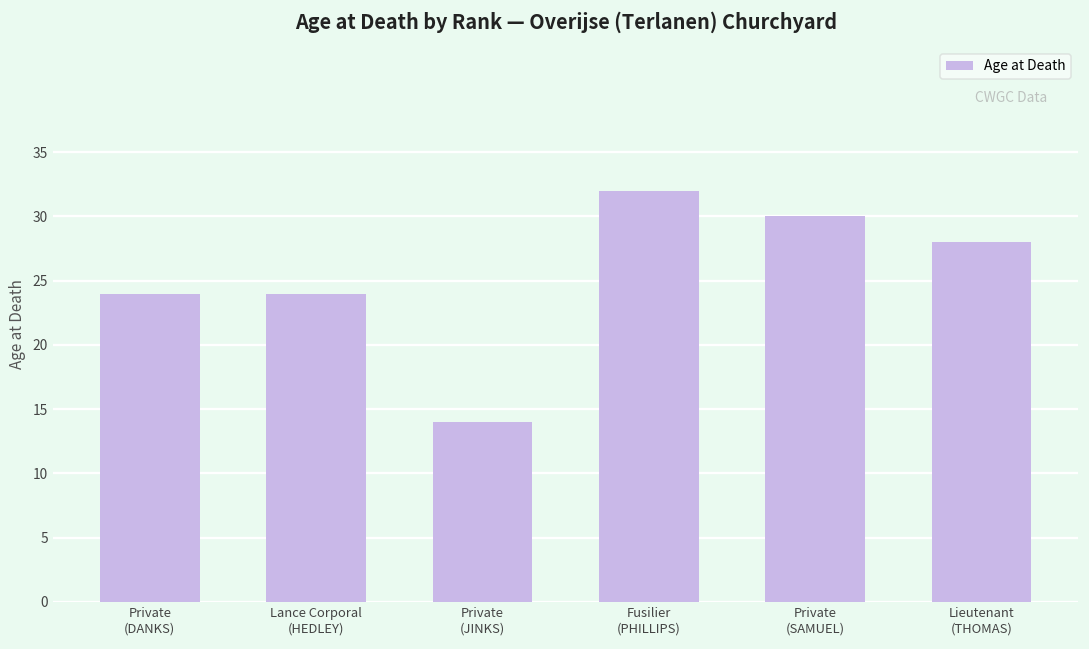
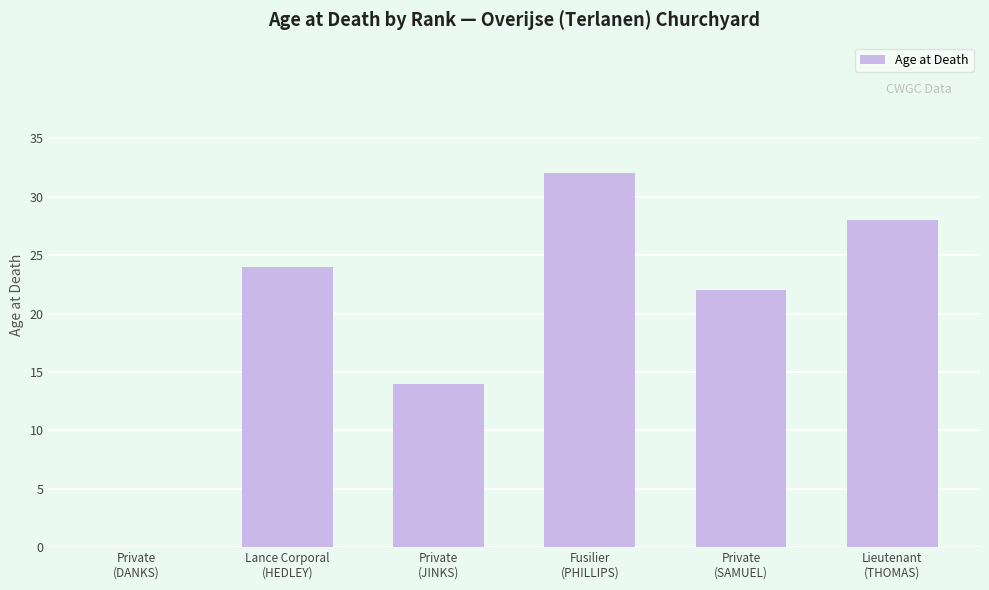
Private (DANKS): 24 -> 0
Private (SAMUEL): 30 -> 22
